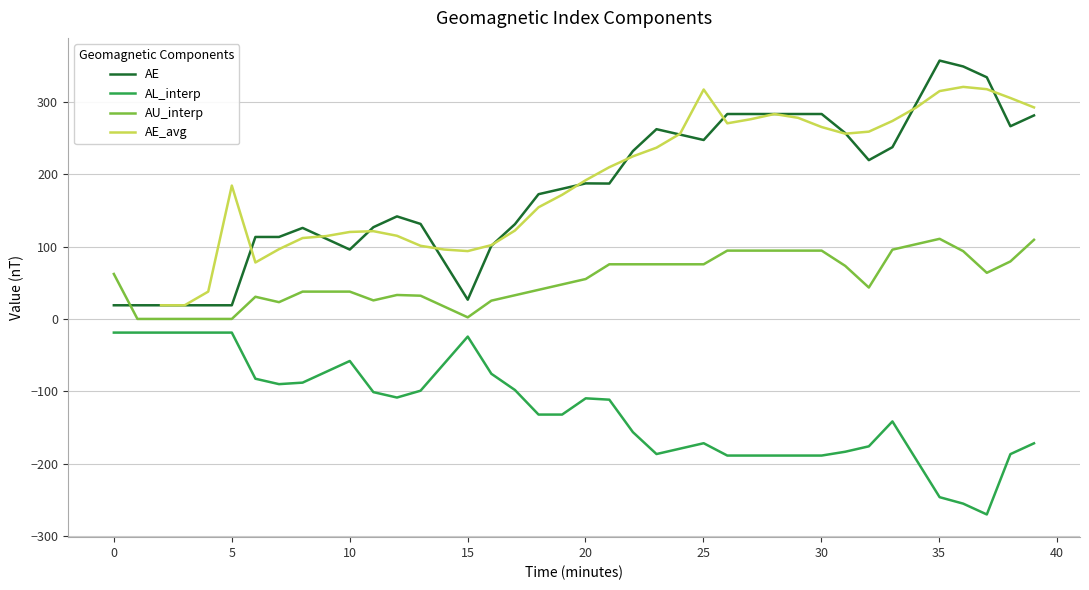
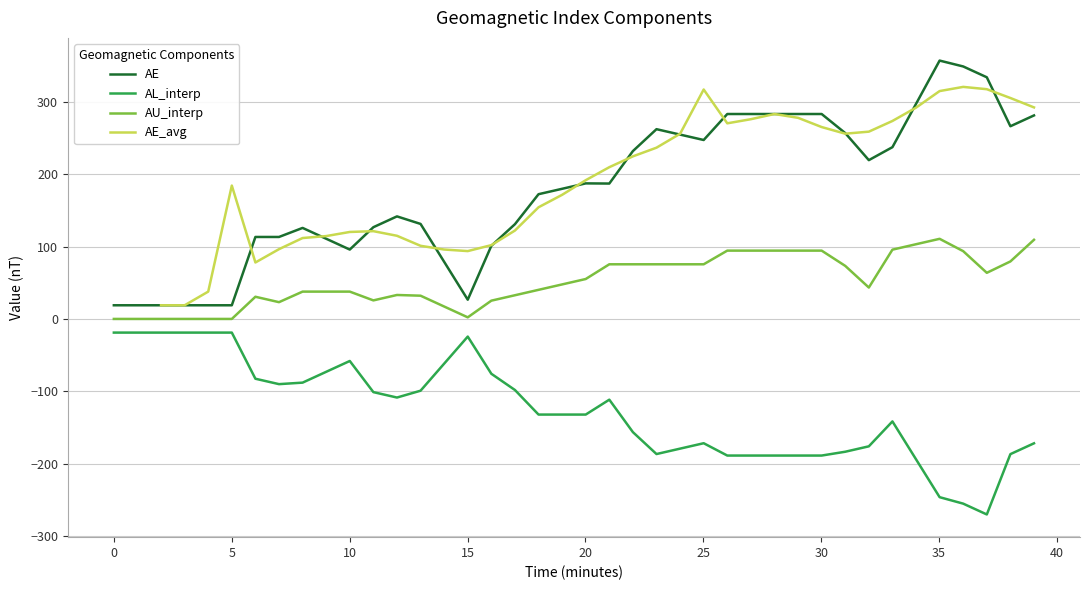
AU_interp, 0: 60 -> 0
AL_interp, 20: -110 -> -130
